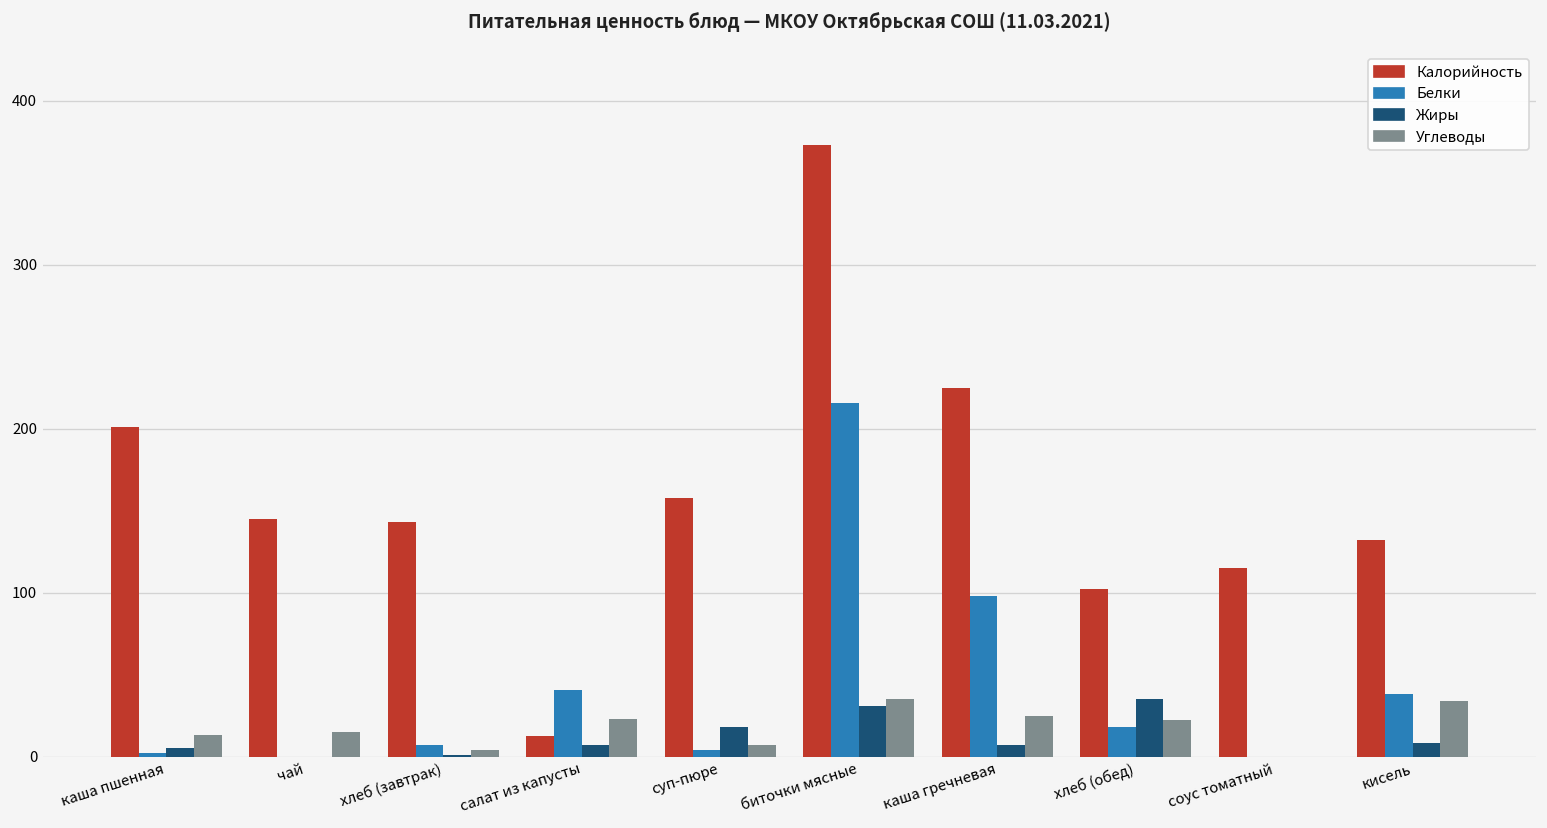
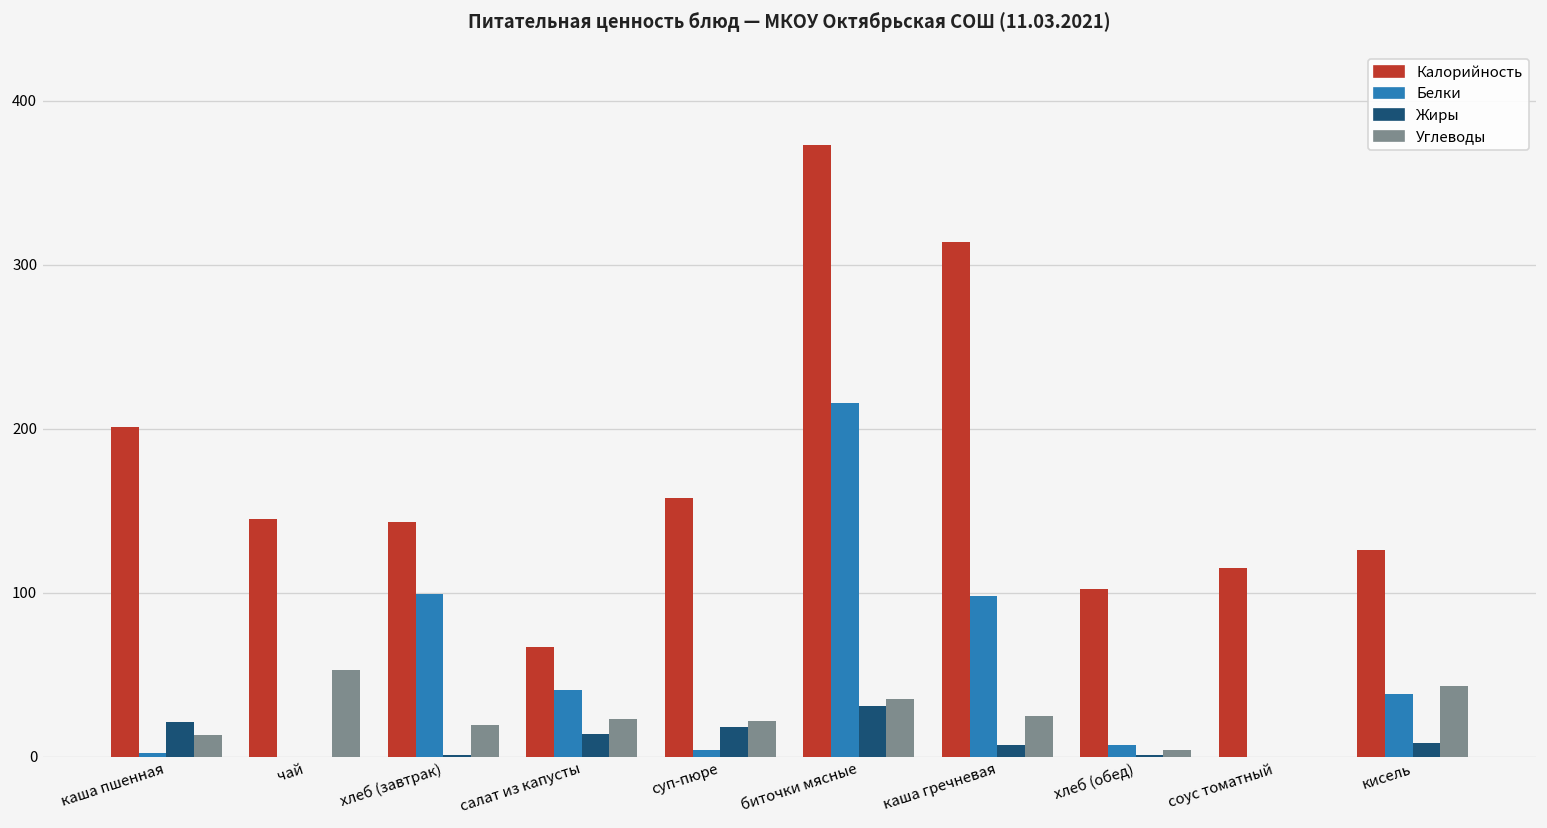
Жиры, каша пшенная: 5 -> 21
Углеводы, чай: 15 -> 53
Белки, хлеб (завтрак): 7 -> 99
Углеводы, хлеб (завтрак): 4 -> 19
Калорийность, салат из капусты: 13 -> 67
Жиры, салат из капусты: 7 -> 14
Углеводы, суп-пюре: 7 -> 21
Калорийность, каша гречневая: 225 -> 314
Белки, хлеб (обед): 18 -> 7
Жиры, хлеб (обед): 35 -> 1
Углеводы, хлеб (обед): 23 -> 4
Калорийность, кисель: 132 -> 126
Углеводы, кисель: 34 -> 43
